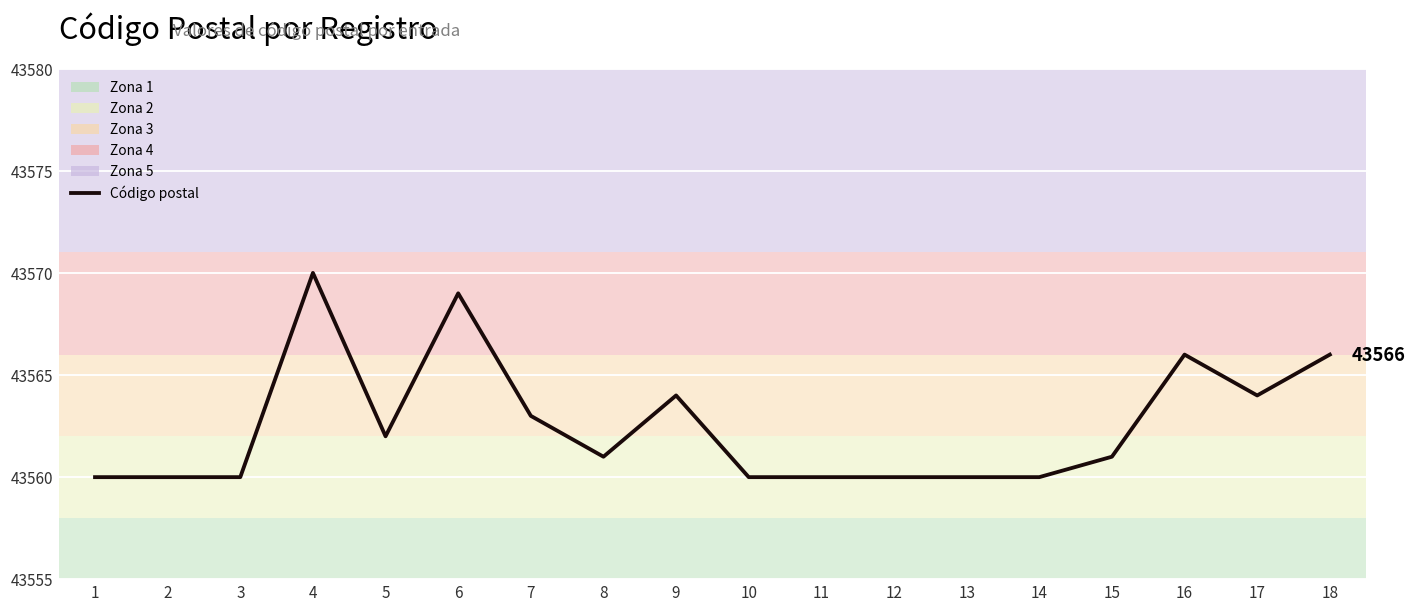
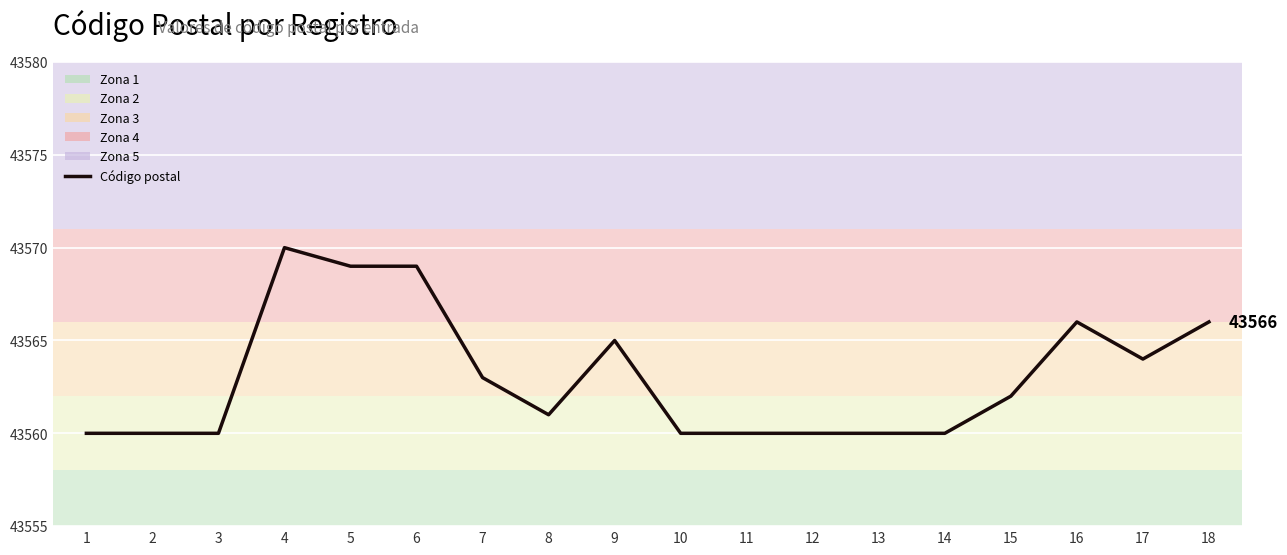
5: 43562 -> 43569
9: 43564 -> 43565
15: 43561 -> 43562
